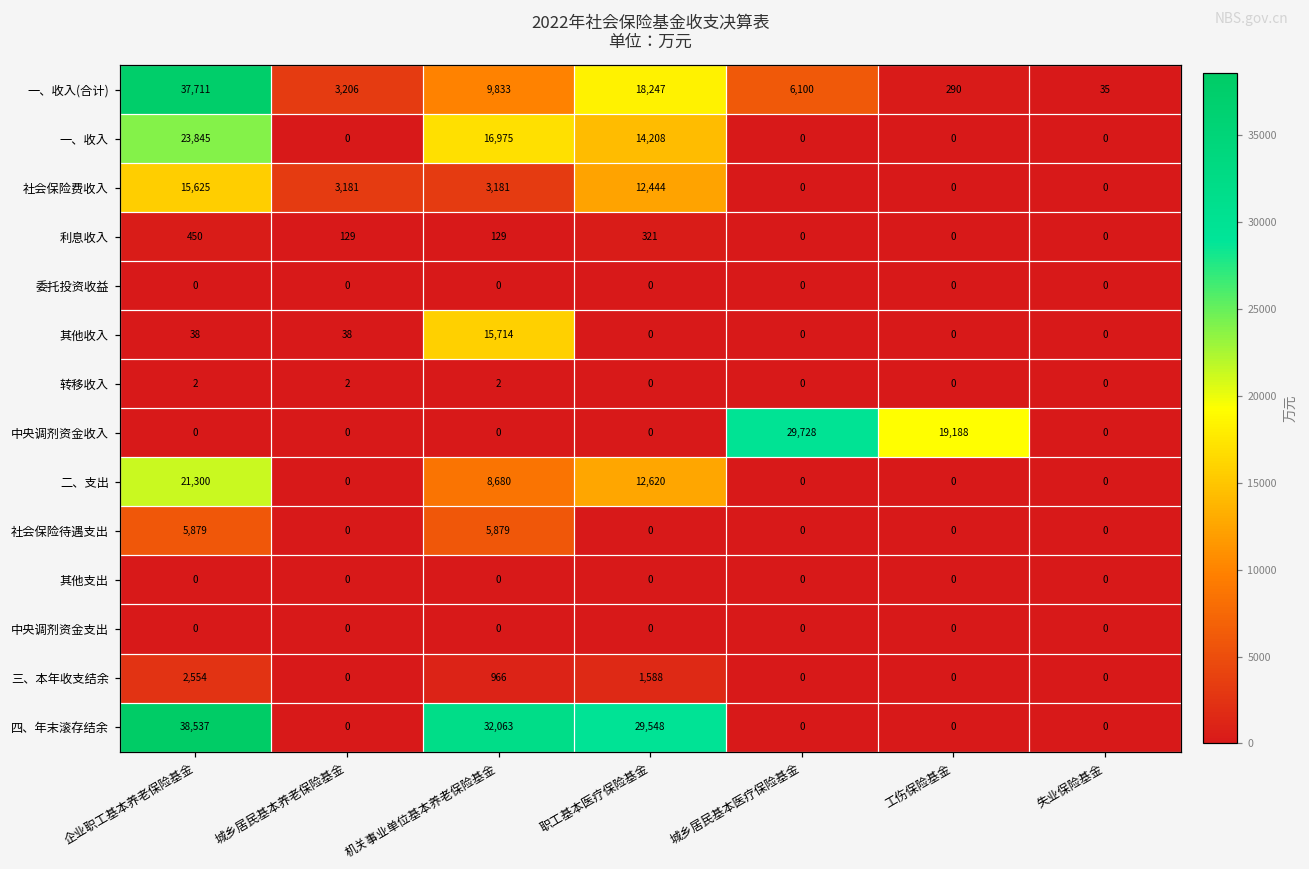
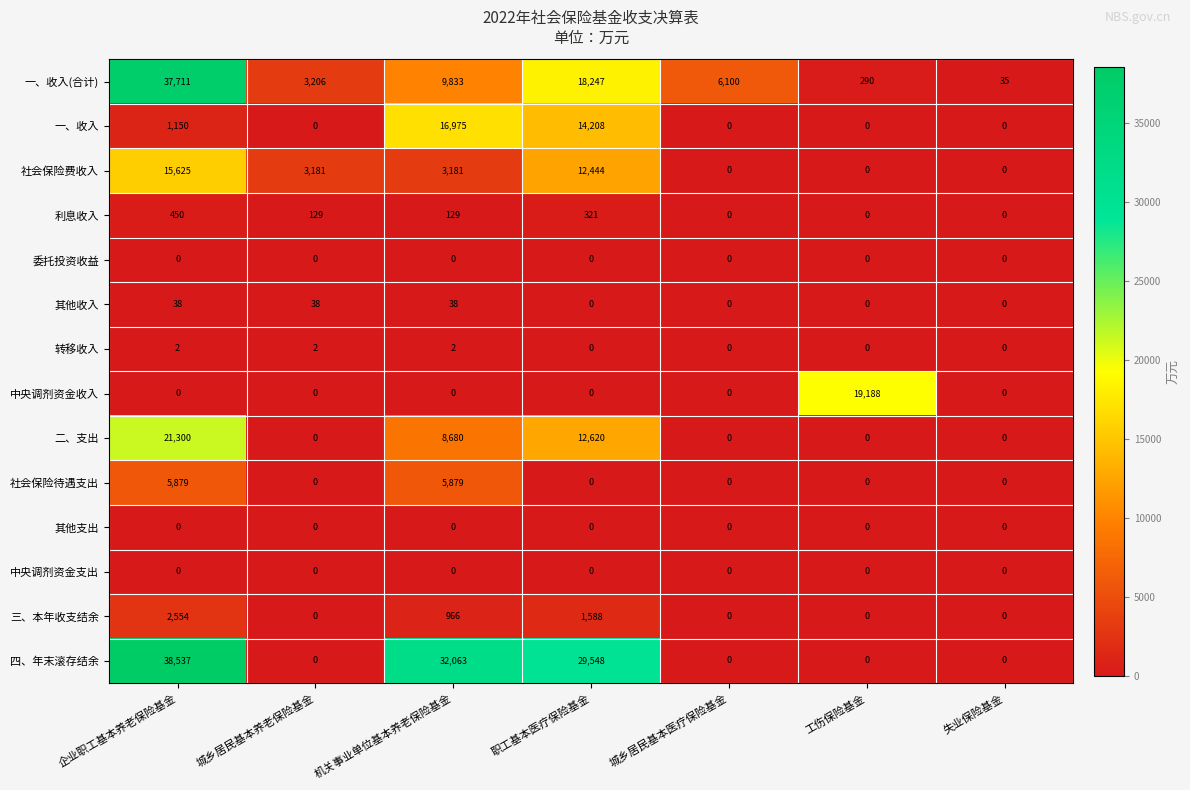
一、收入, 企业职工基本养老保险基金: 23,845 -> 1,150
其他收入, 机关事业单位基本养老保险基金: 15,714 -> 38
中央调剂资金收入, 城乡居民基本医疗保险基金: 29,728 -> 0
